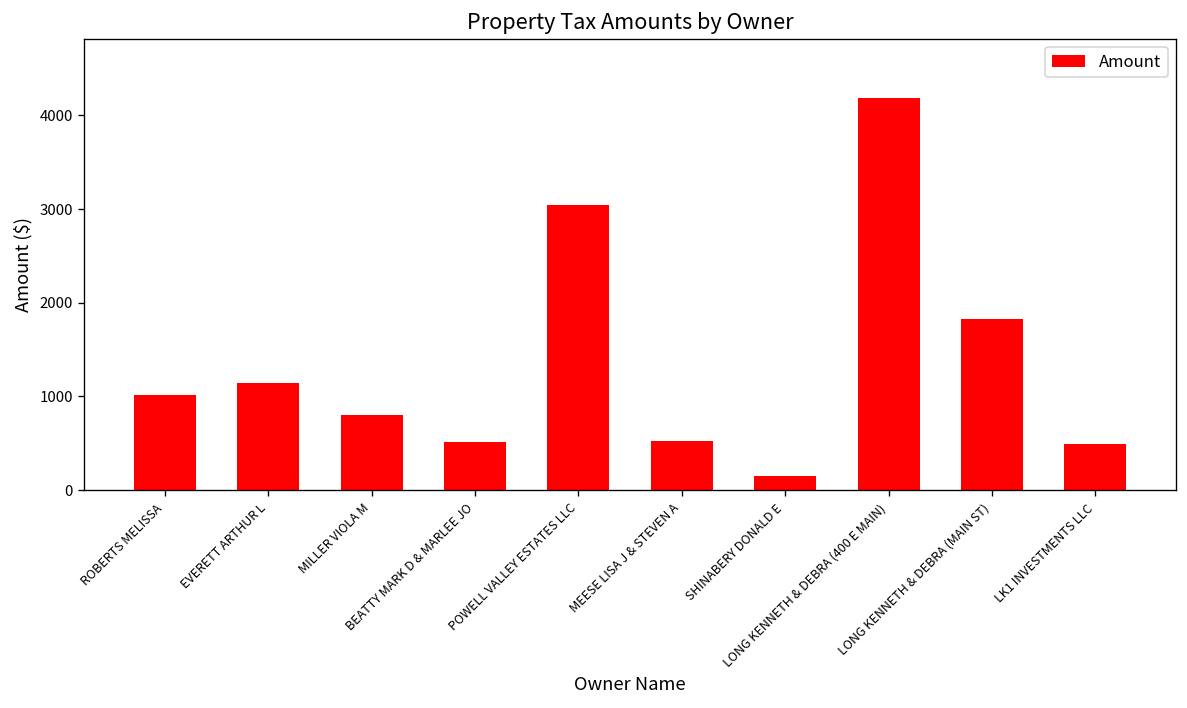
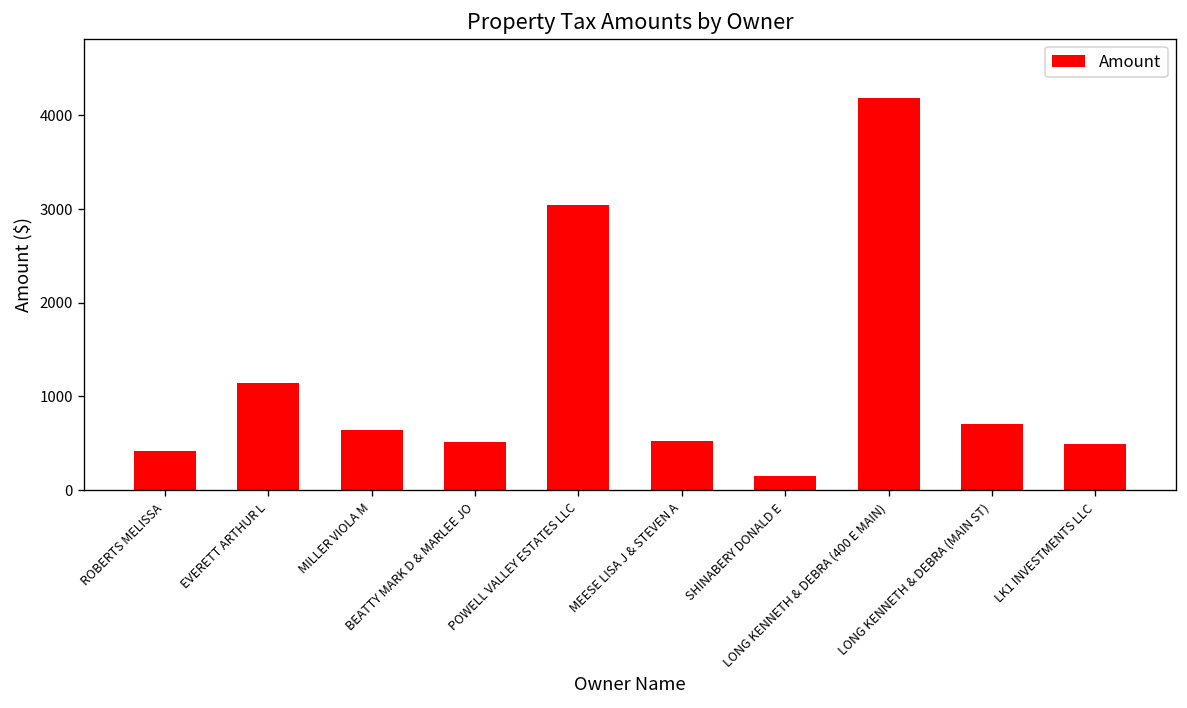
ROBERTS MELISSA: 1000 -> 400
MILLER VIOLA M: 800 -> 600
LONG KENNETH & DEBRA (MAIN ST): 1800 -> 700
